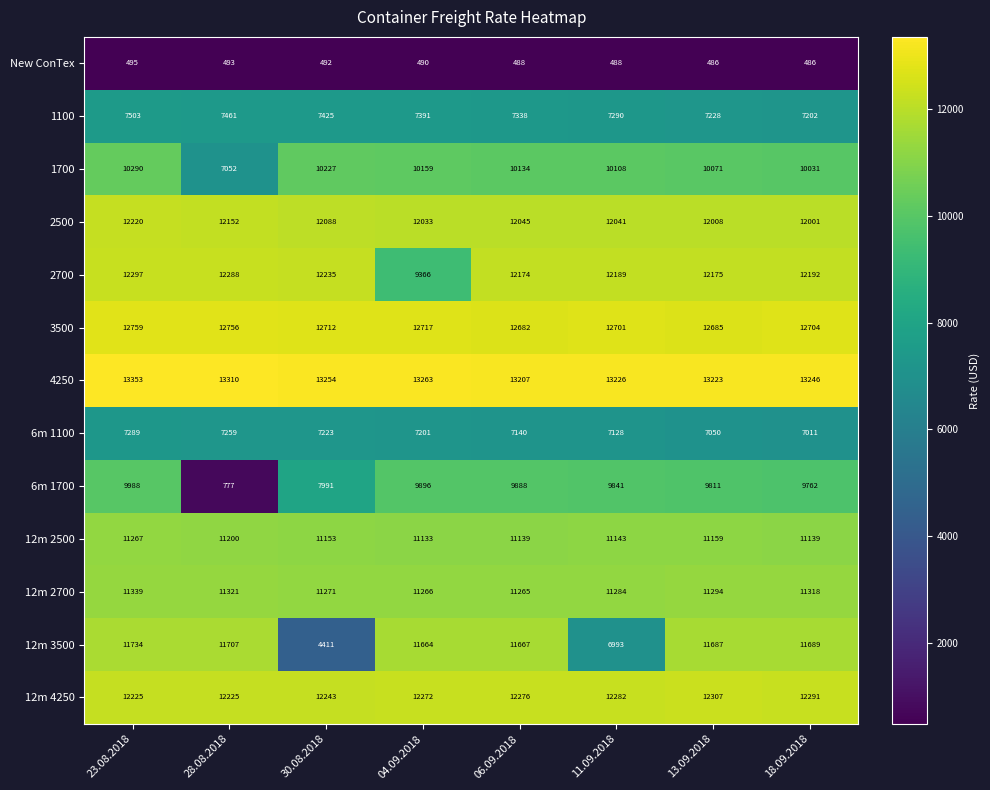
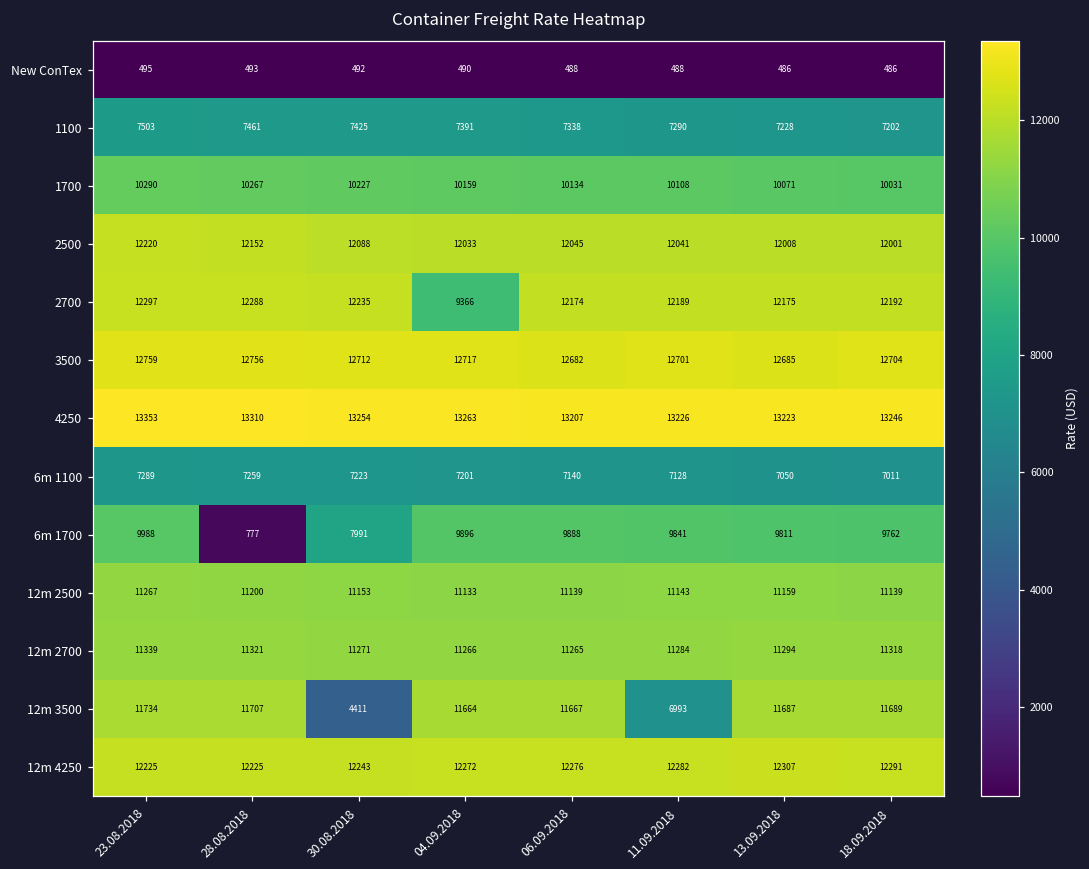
1700, 28.08.2018: 7052 -> 10267
